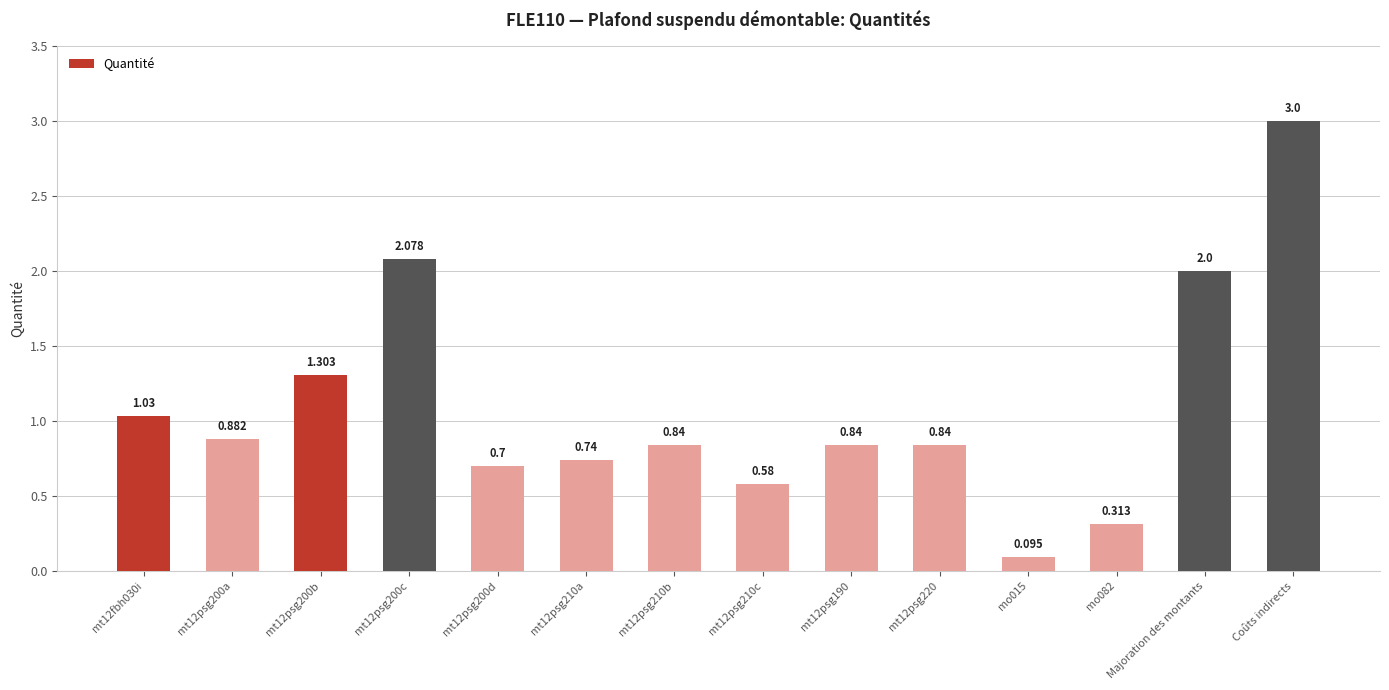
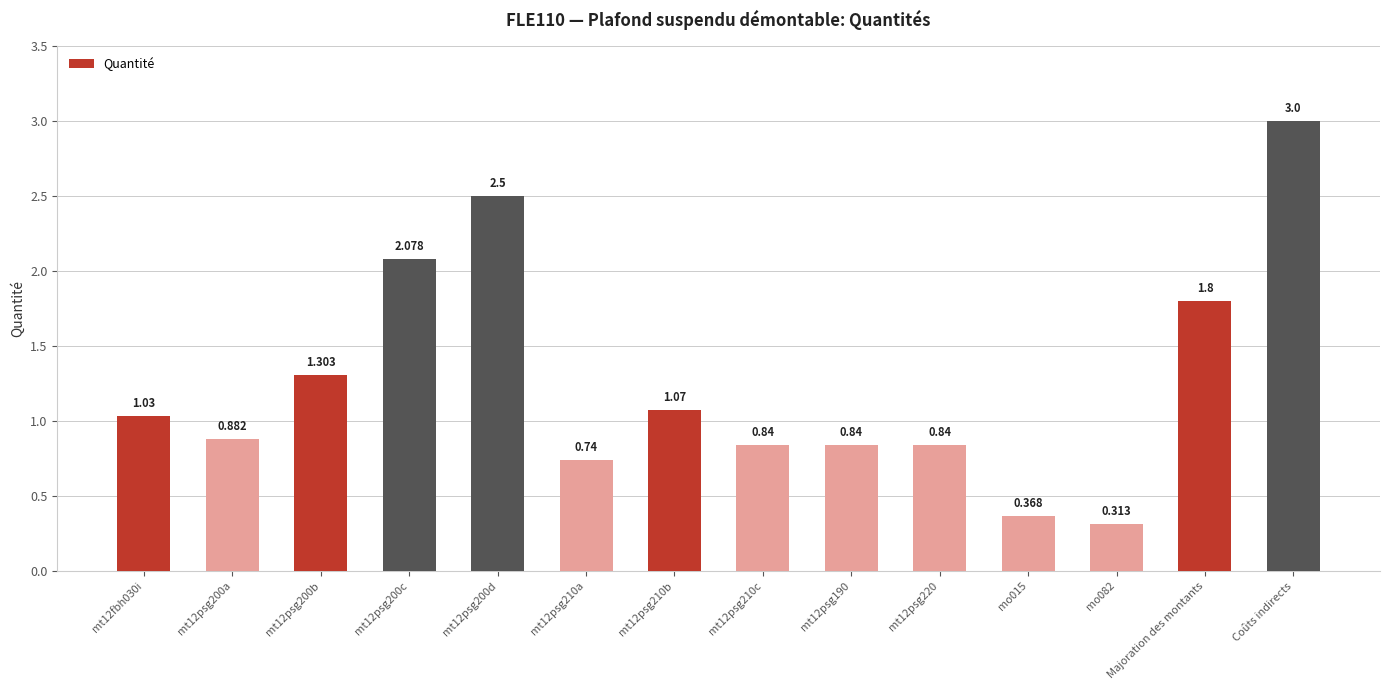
mt12psg200d: 0.7 -> 2.5
mt12psg210b: 0.84 -> 1.07
mt12psg210c: 0.58 -> 0.84
mo015: 0.095 -> 0.368
Majoration des montants: 2.0 -> 1.8
